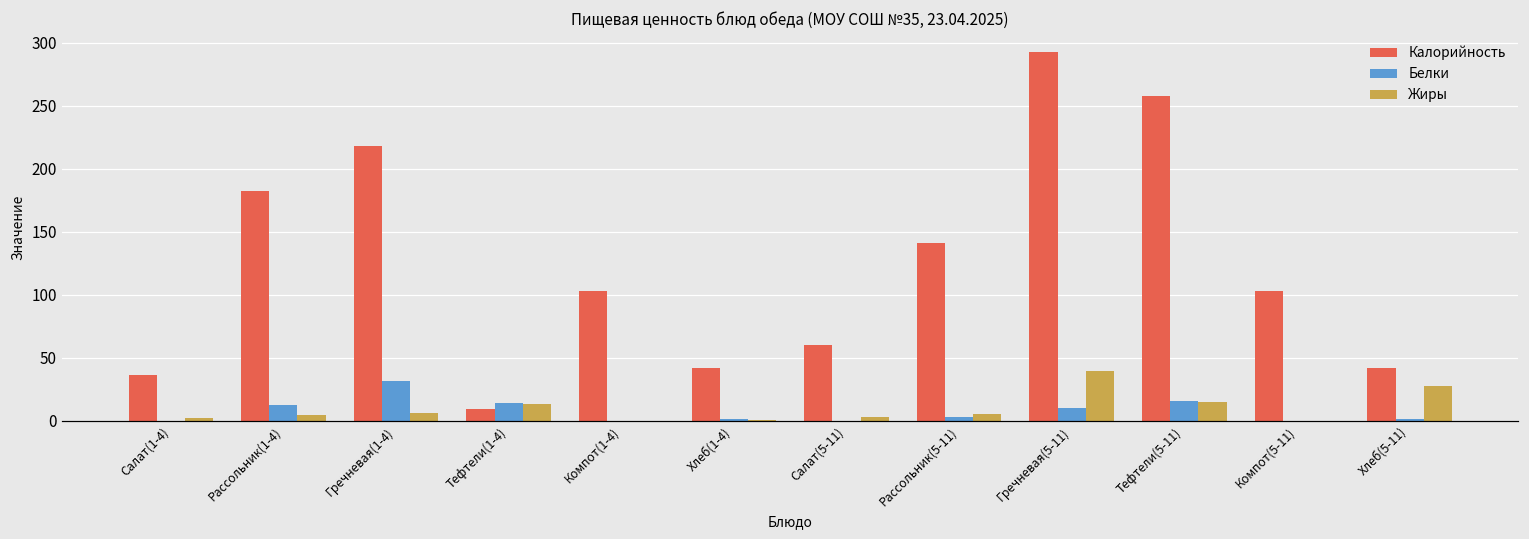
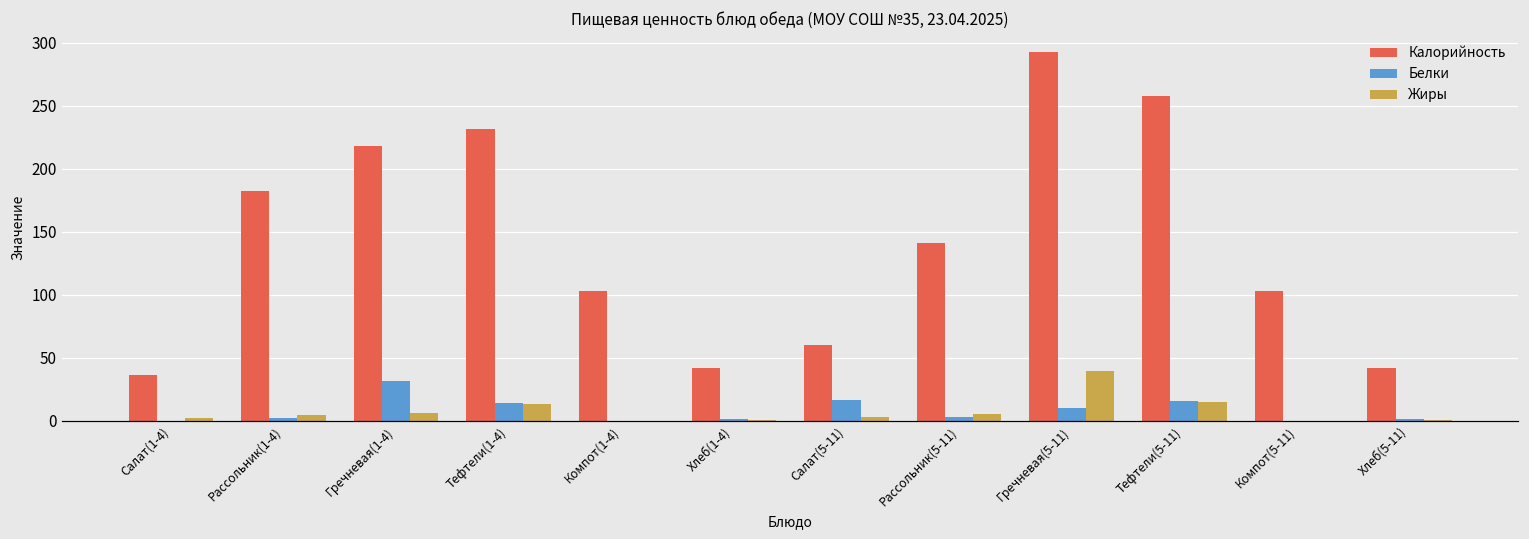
Белки, Рассольник(1-4): 13 -> 2
Калорийность, Тефтели(1-4): 10 -> 232
Белки, Салат(5-11): 0 -> 17
Жиры, Хлеб(5-11): 28 -> 0
